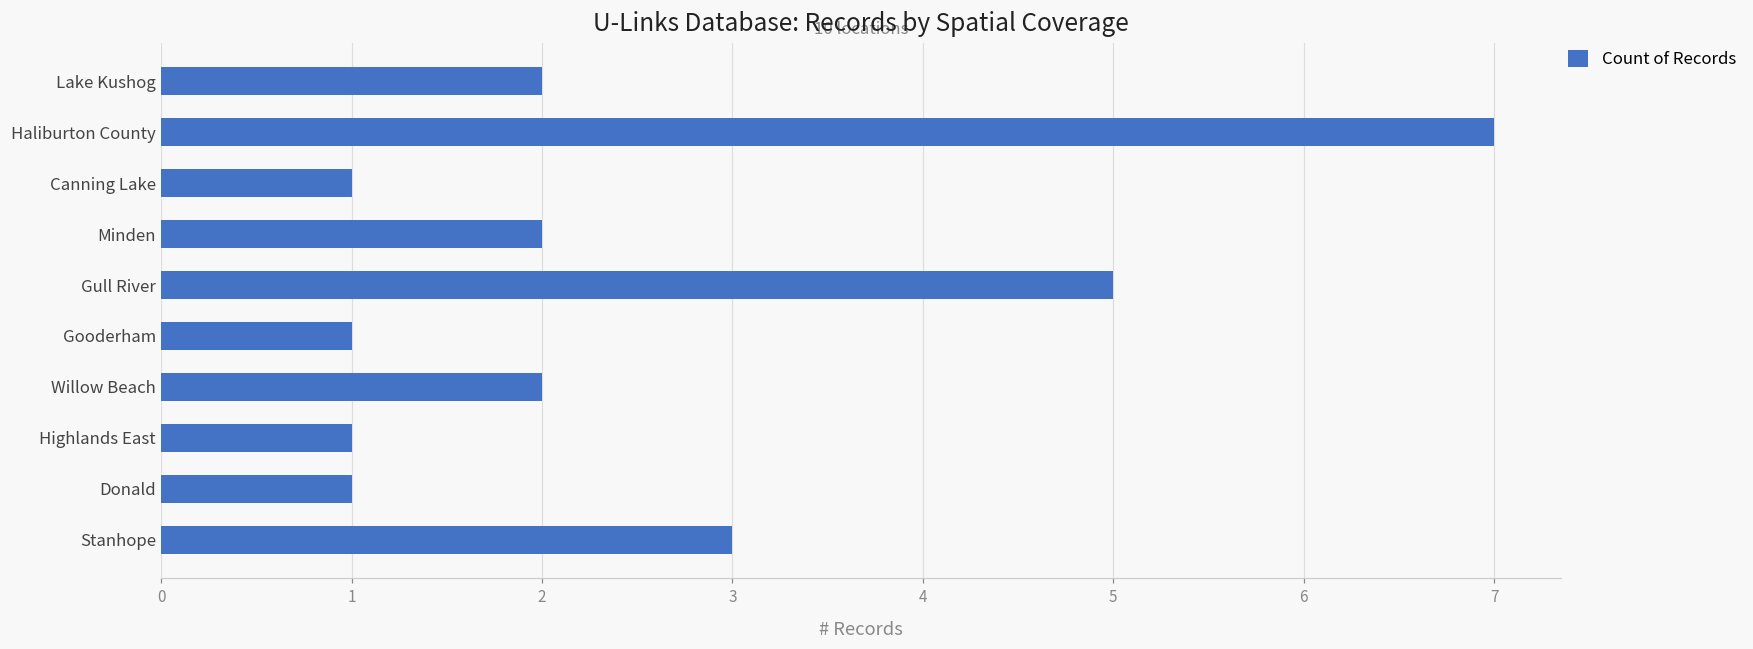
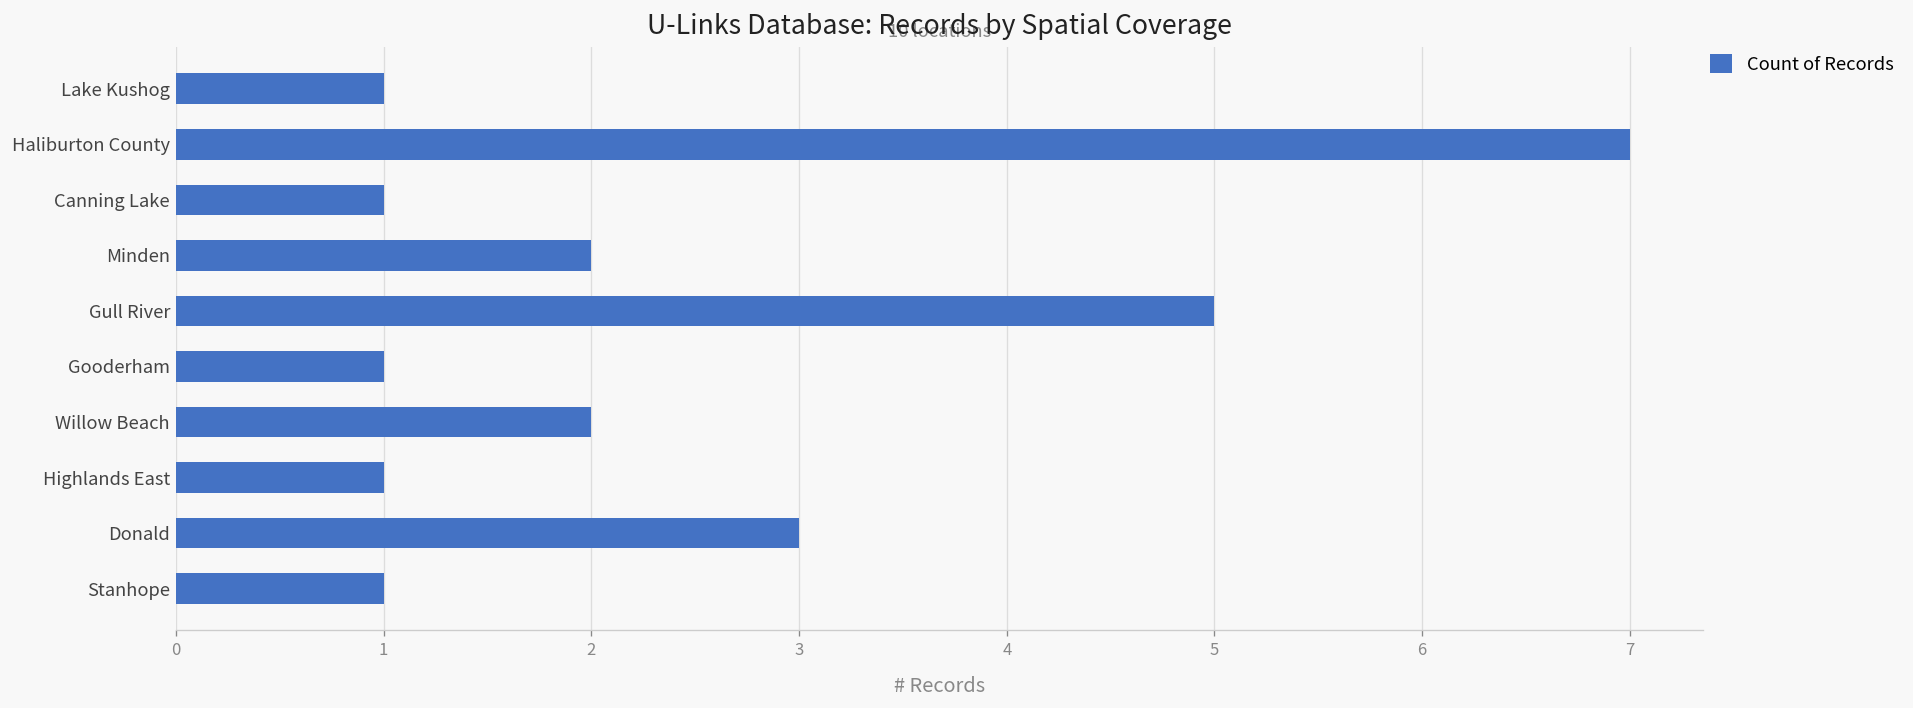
Lake Kushog: 2 -> 1
Donald: 1 -> 3
Stanhope: 3 -> 1
